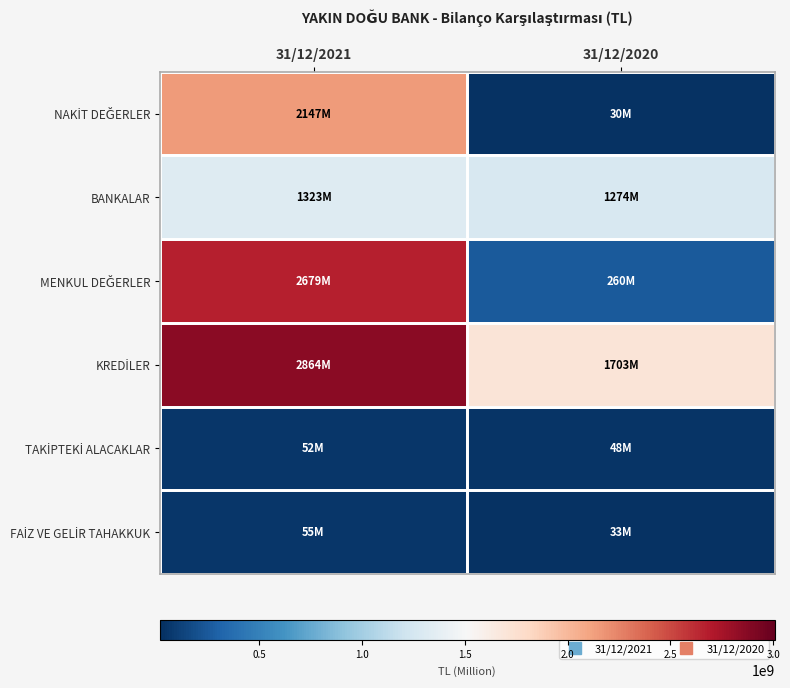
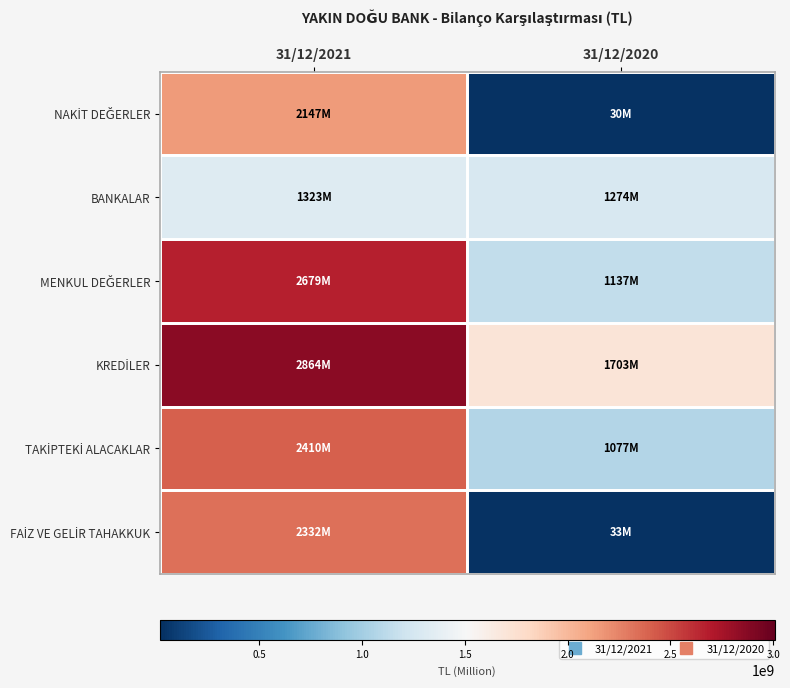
MENKUL DEĞERLER, 31/12/2020: 260M -> 1137M
TAKİPTEKİ ALACAKLAR, 31/12/2021: 52M -> 2410M
TAKİPTEKİ ALACAKLAR, 31/12/2020: 48M -> 1077M
FAİZ VE GELİR TAHAKKUK, 31/12/2021: 55M -> 2332M
